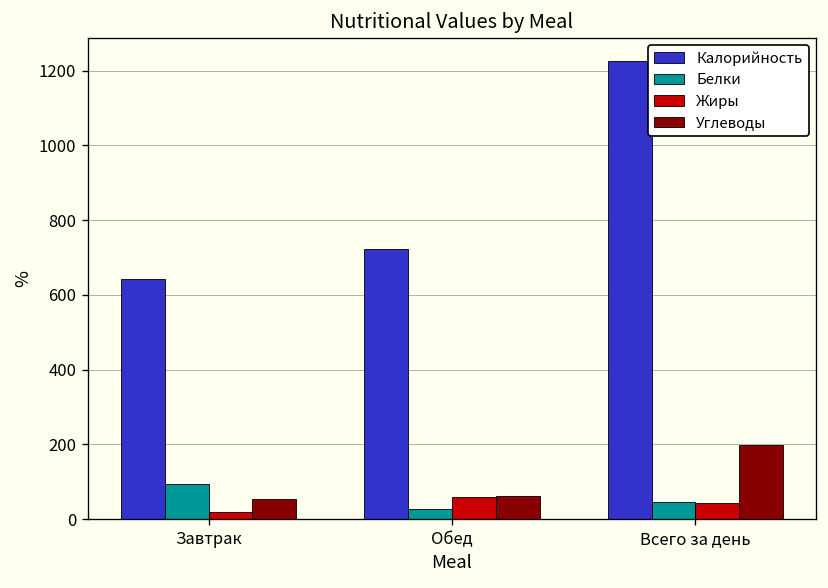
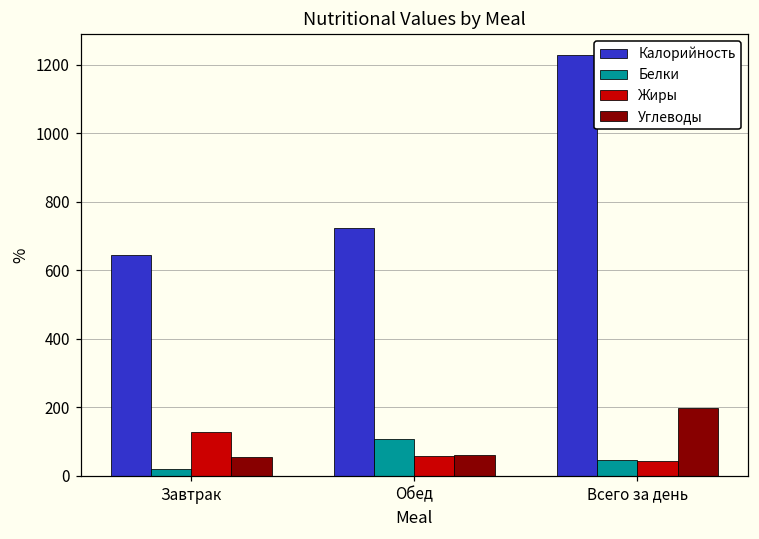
Белки, Завтрак: 90 -> 20
Жиры, Завтрак: 20 -> 130
Белки, Обед: 30 -> 110
